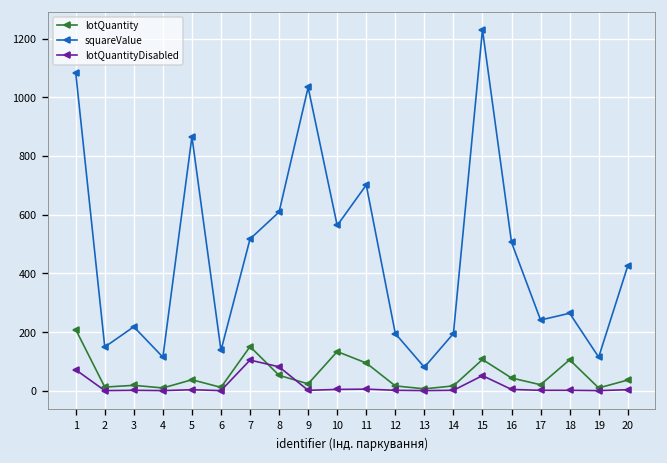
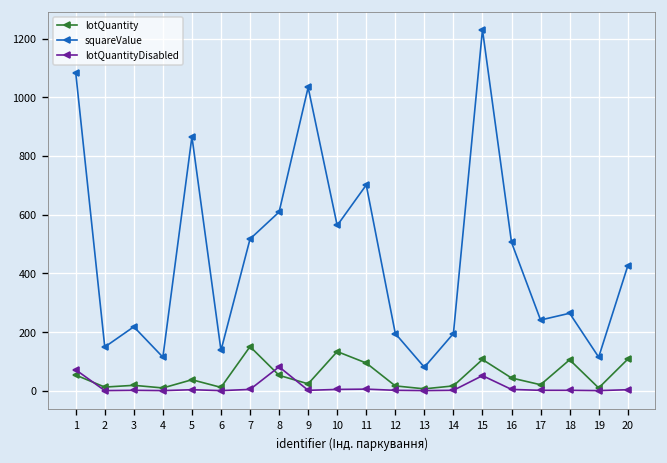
lotQuantity, 1: 210 -> 50
lotQuantityDisabled, 7: 110 -> 10
lotQuantity, 20: 40 -> 110
